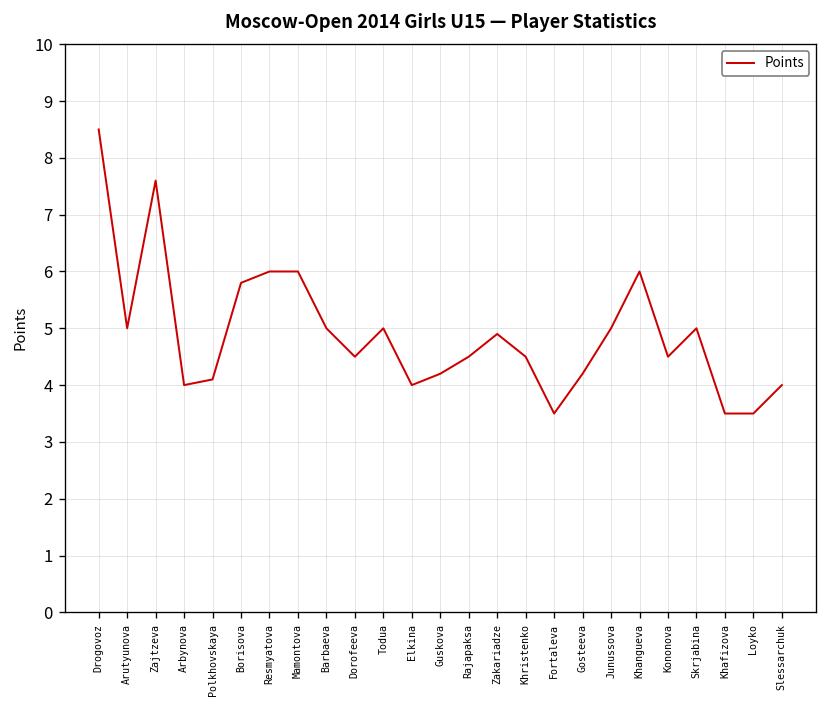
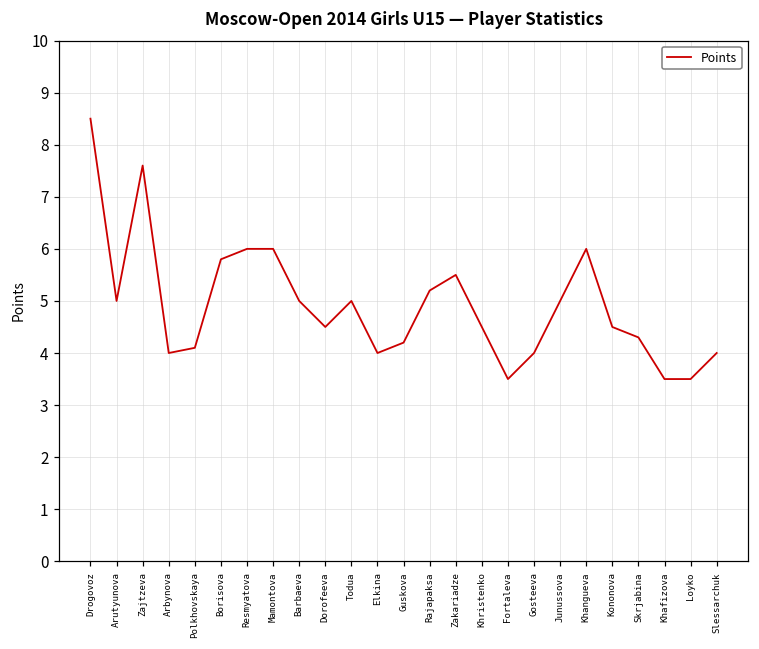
Rajapaksa: 4.5 -> 5.2
Zakariadze: 4.9 -> 5.5
Gosteeva: 4.2 -> 4.0
Skrjabina: 5.0 -> 4.3
